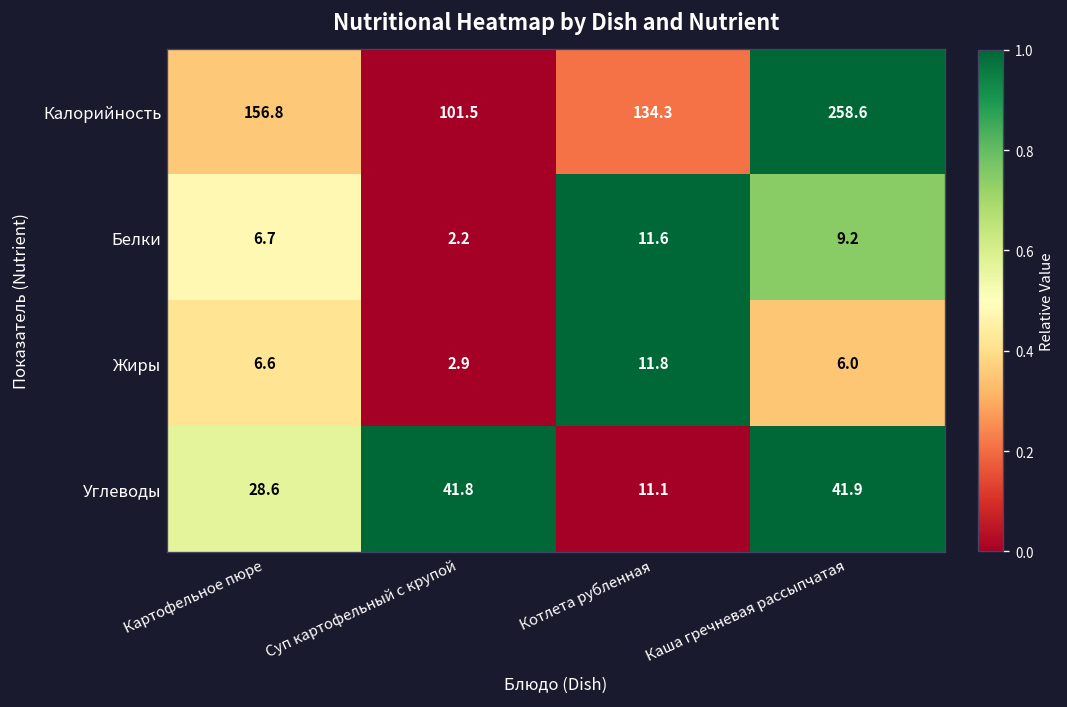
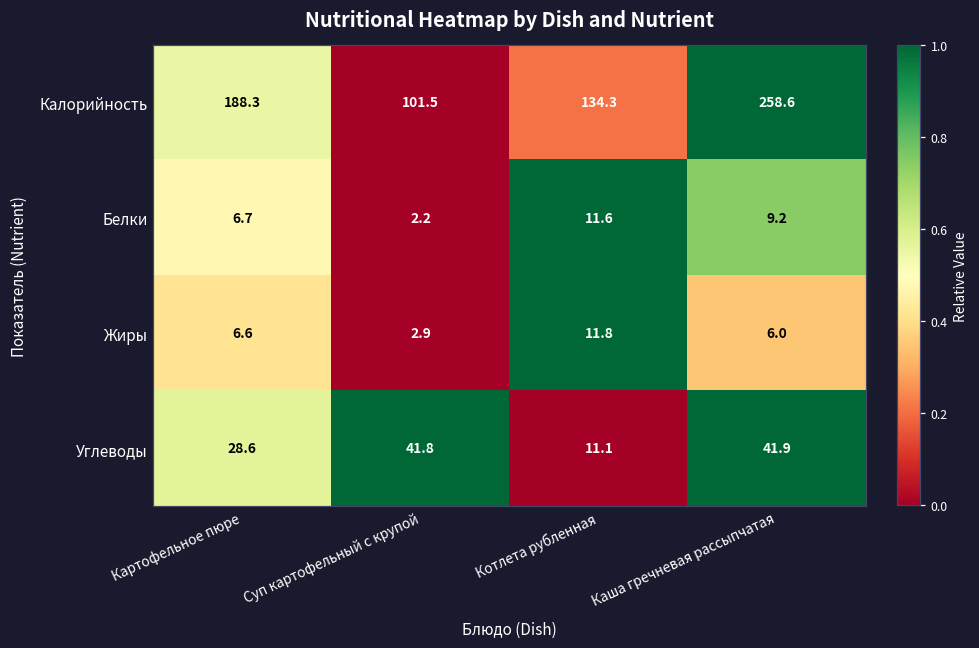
Калорийность, Картофельное пюре: 156.8 -> 188.3
